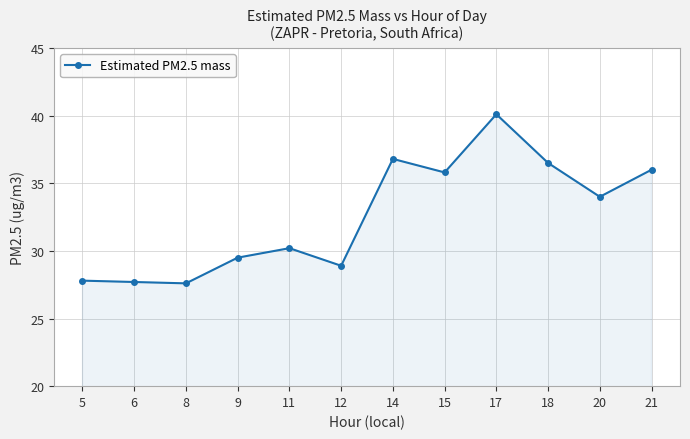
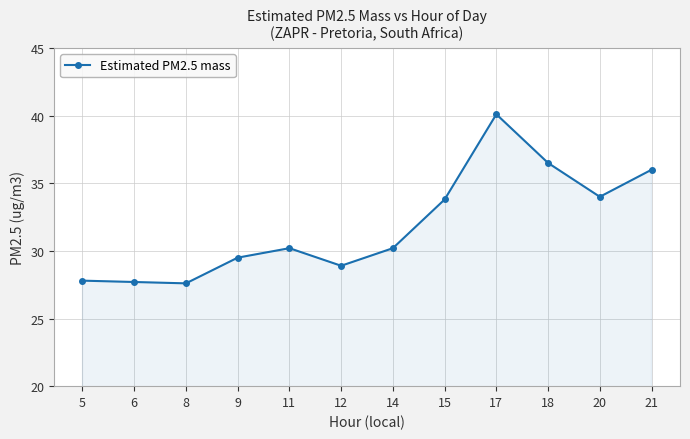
14: 36.8 -> 30.2
15: 35.8 -> 33.8
